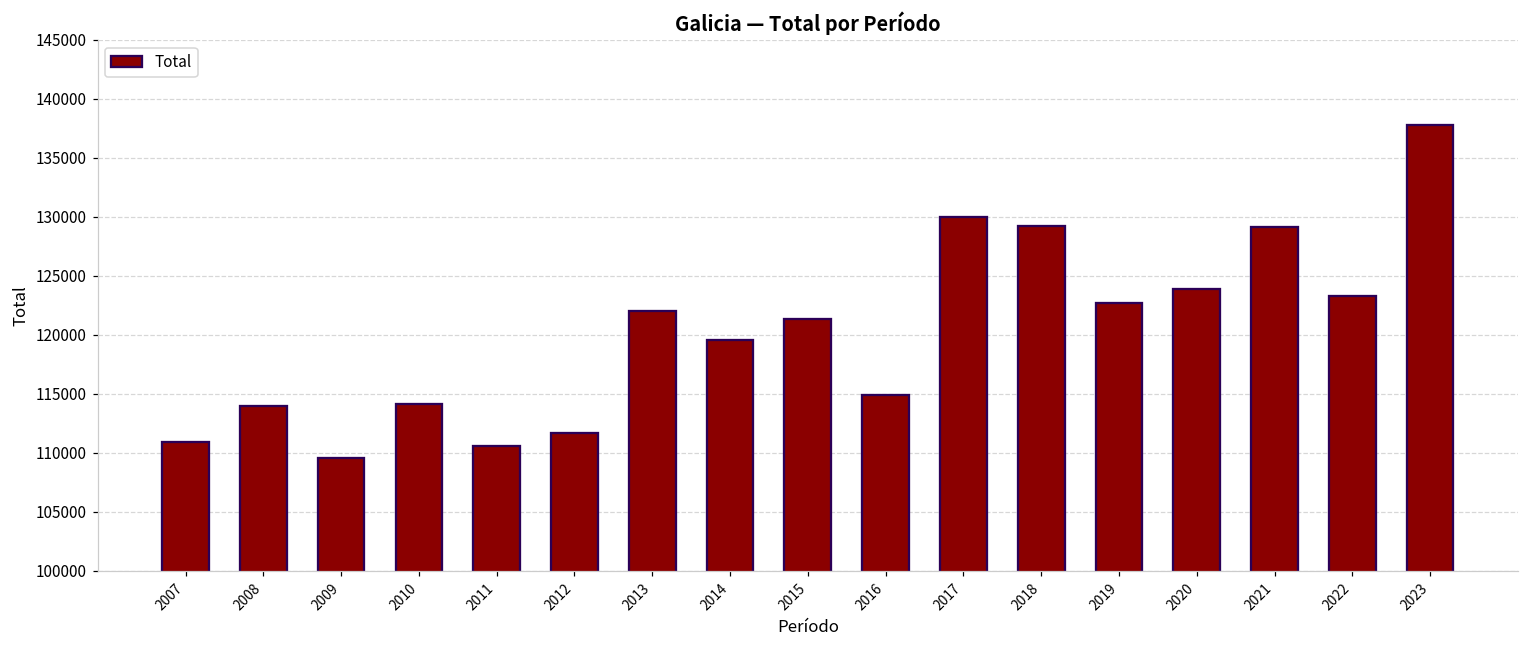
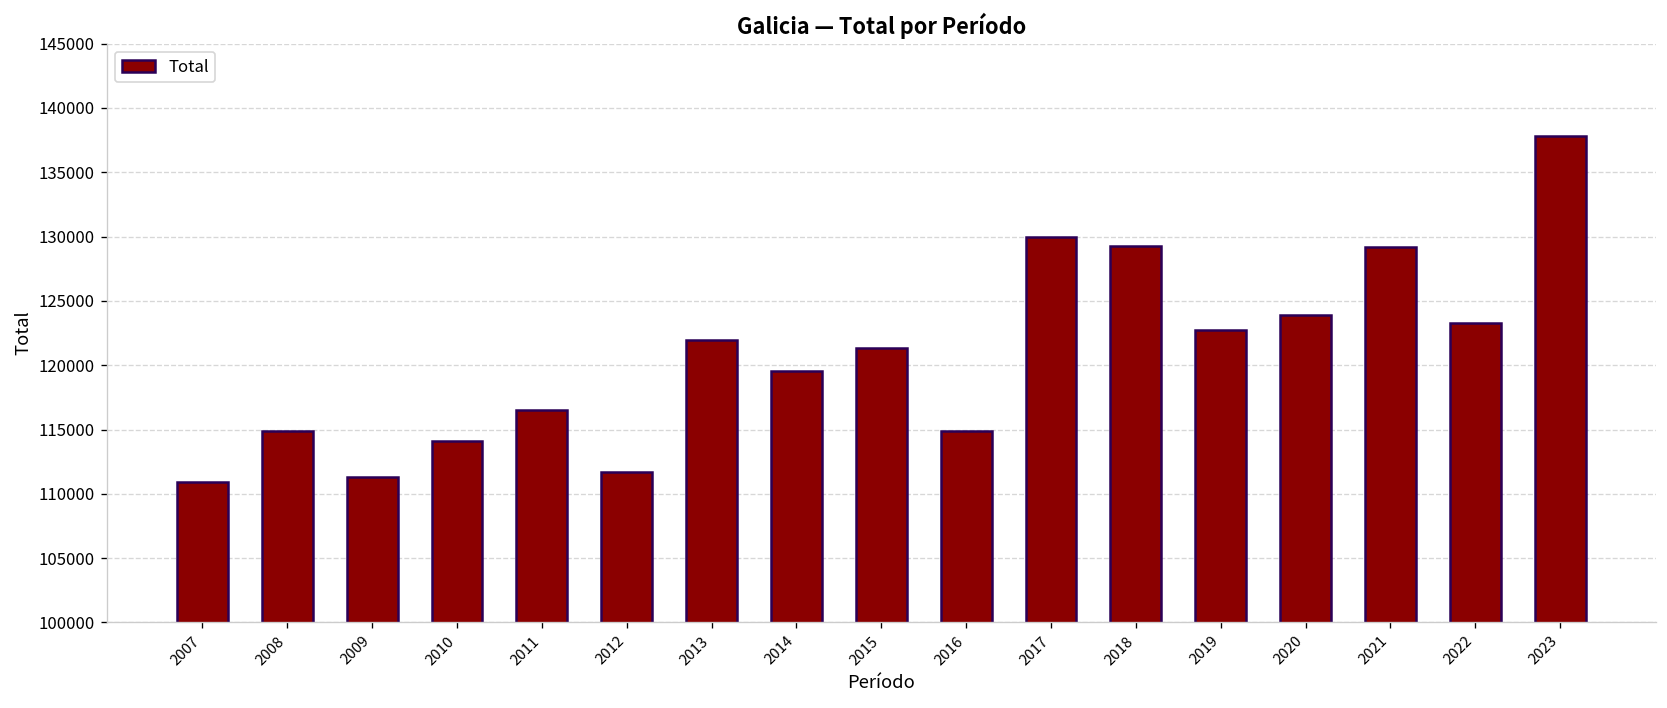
2008: 113900 -> 114900
2009: 109600 -> 111300
2011: 110500 -> 116600
